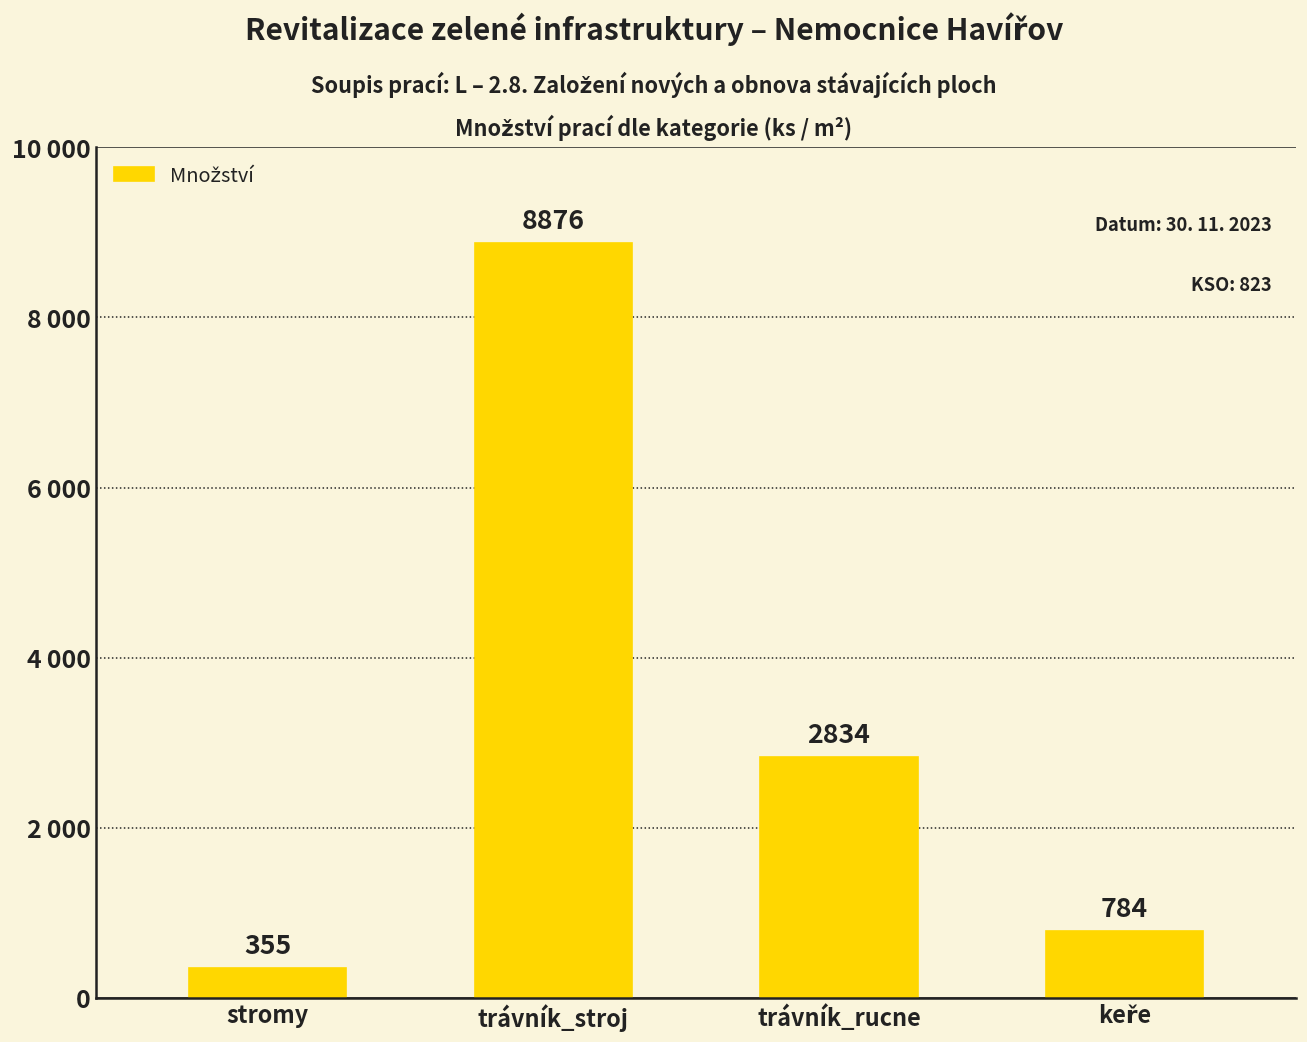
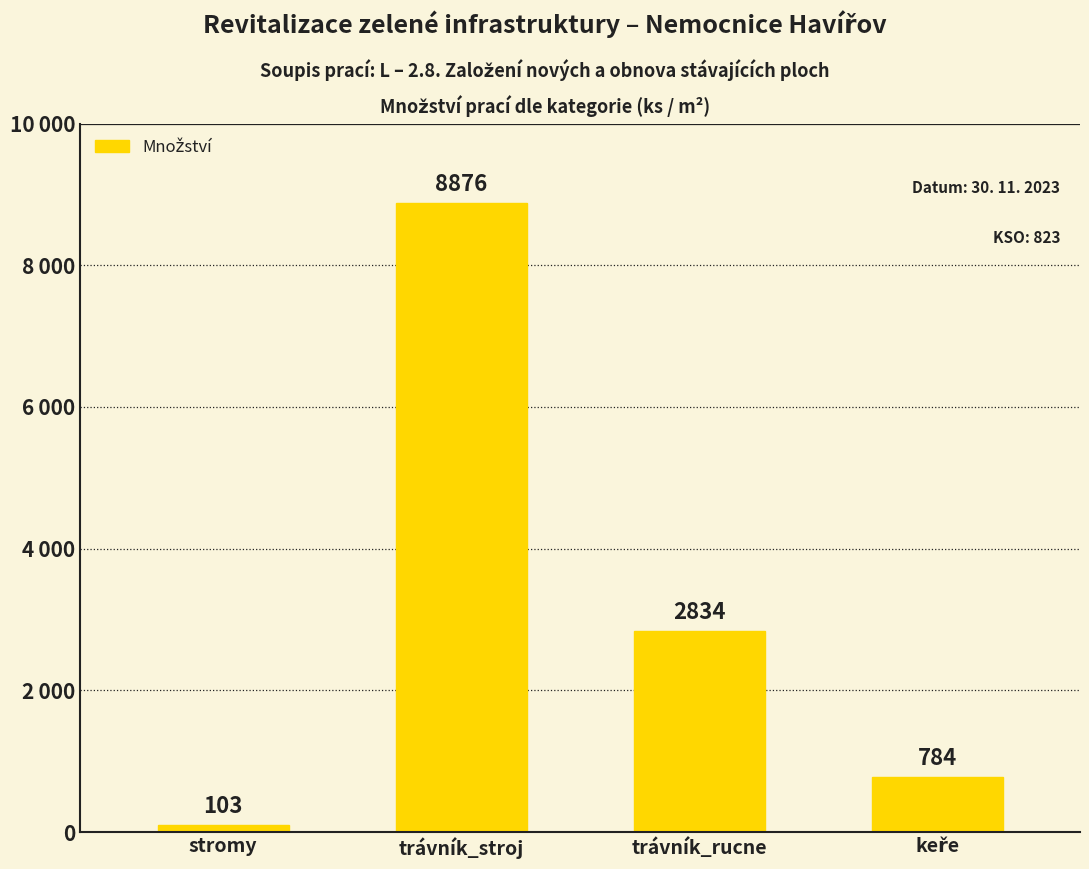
stromy: 355 -> 103
